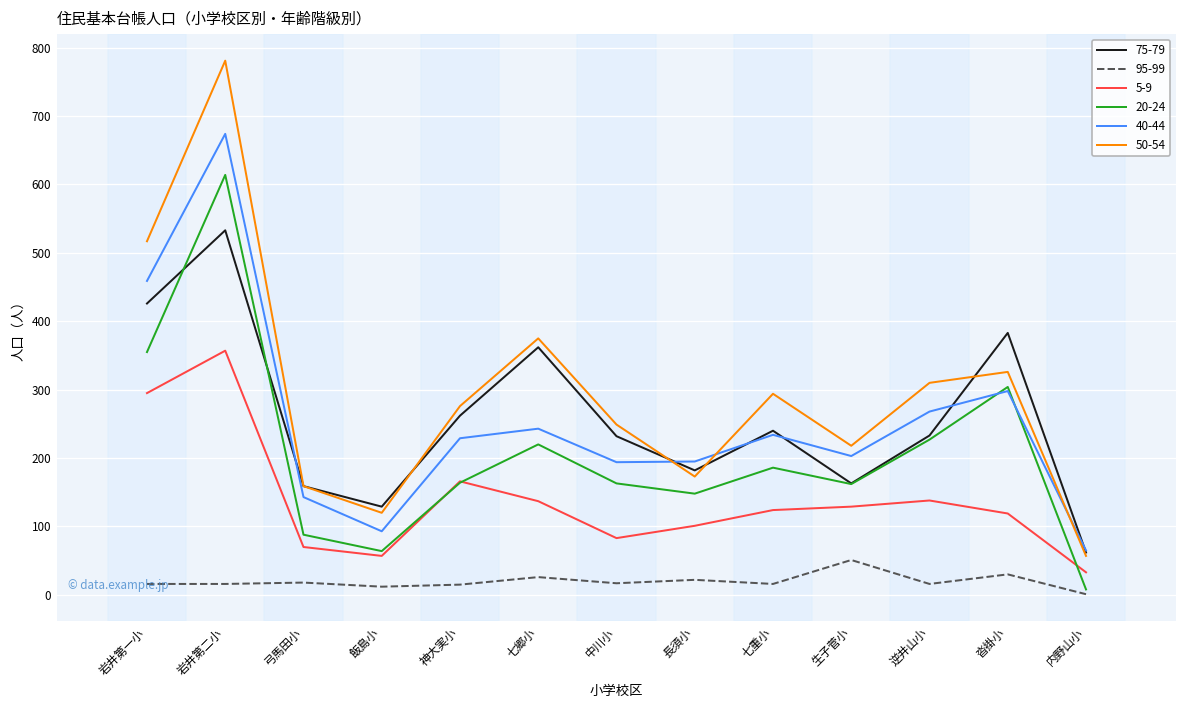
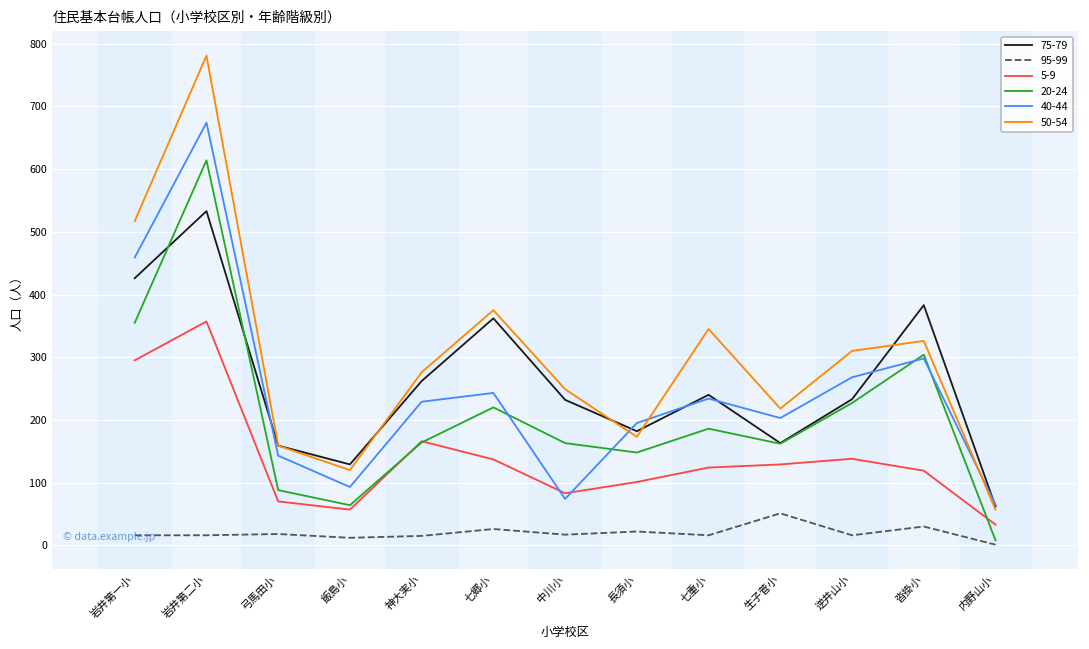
40-44, 中川小: 190 -> 70
50-54, 七重小: 290 -> 350
